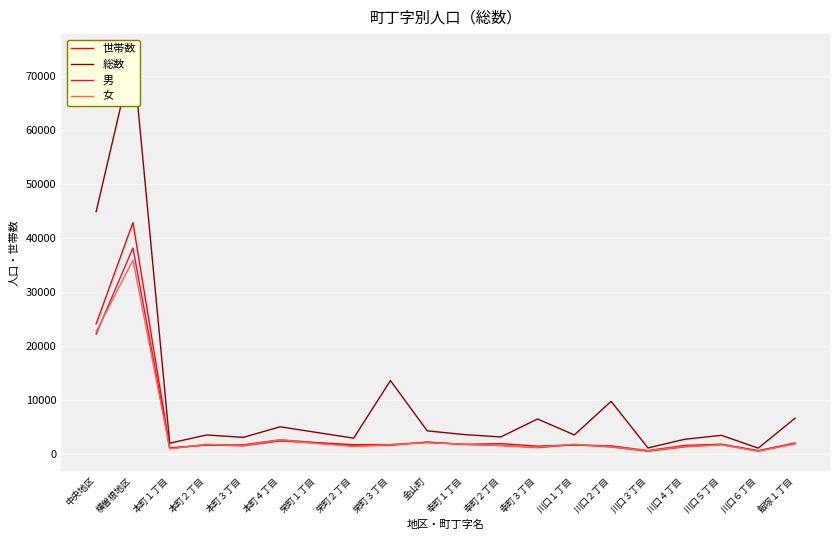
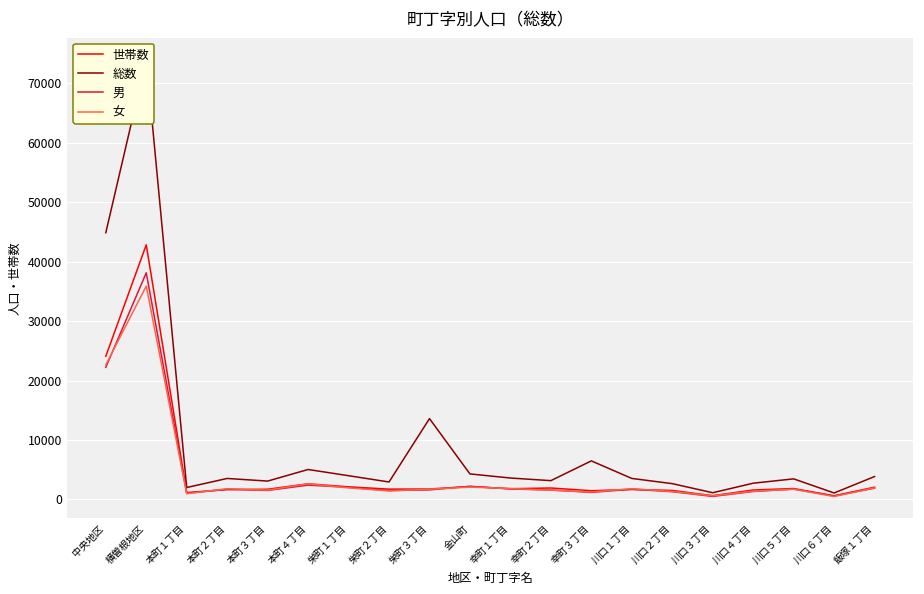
総数, 川口２丁目: 10000 -> 3000
総数, 飯塚１丁目: 7000 -> 4000
